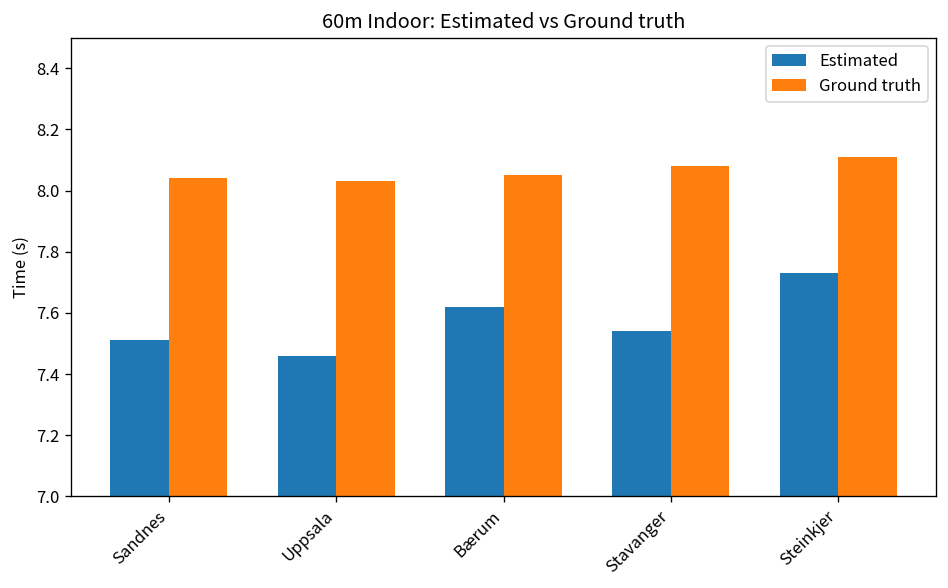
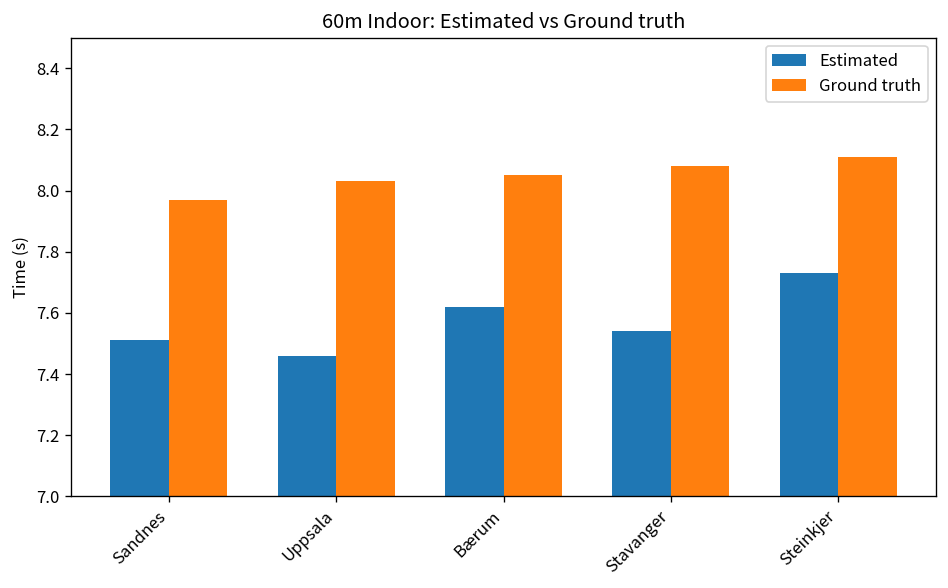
Ground truth, Sandnes: 8.04 -> 7.97
